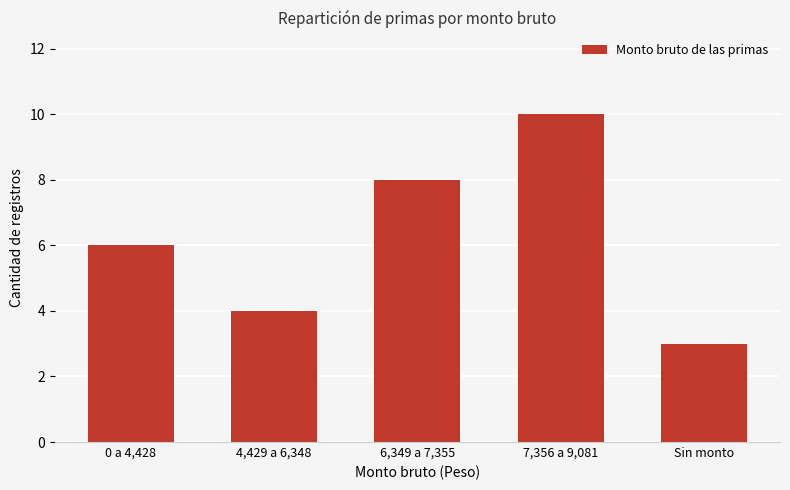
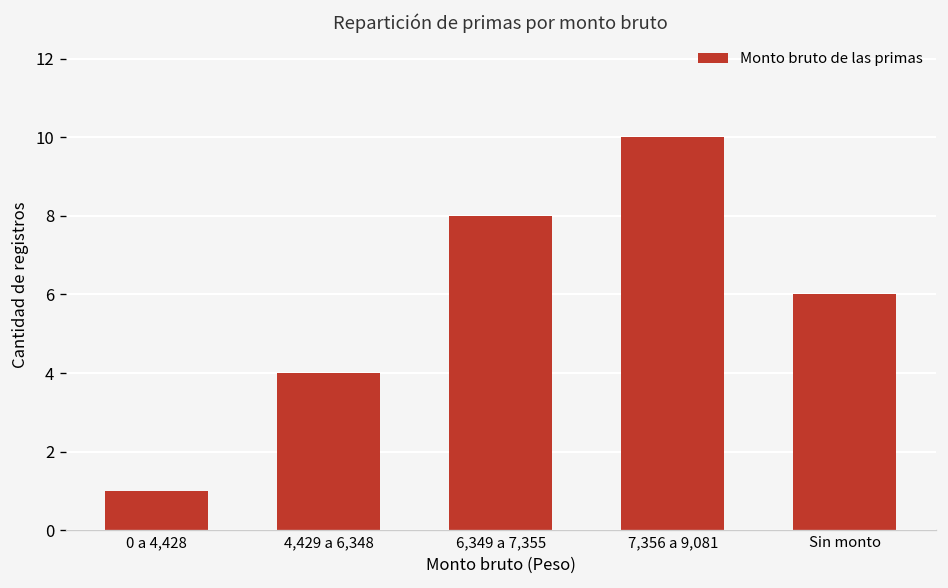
0 a 4,428: 6 -> 1
Sin monto: 3 -> 6
